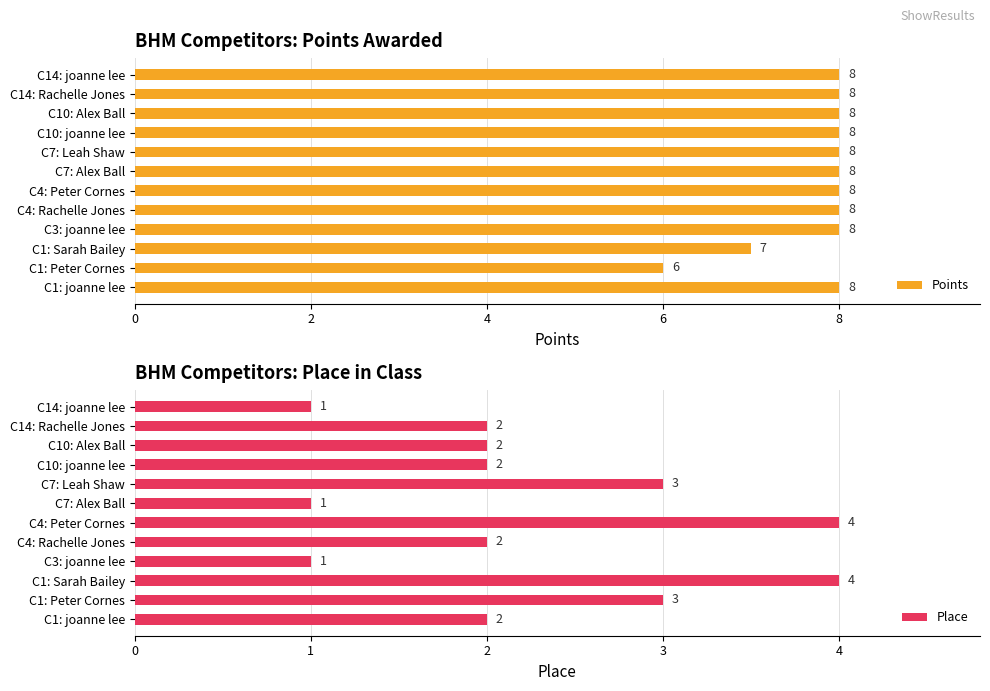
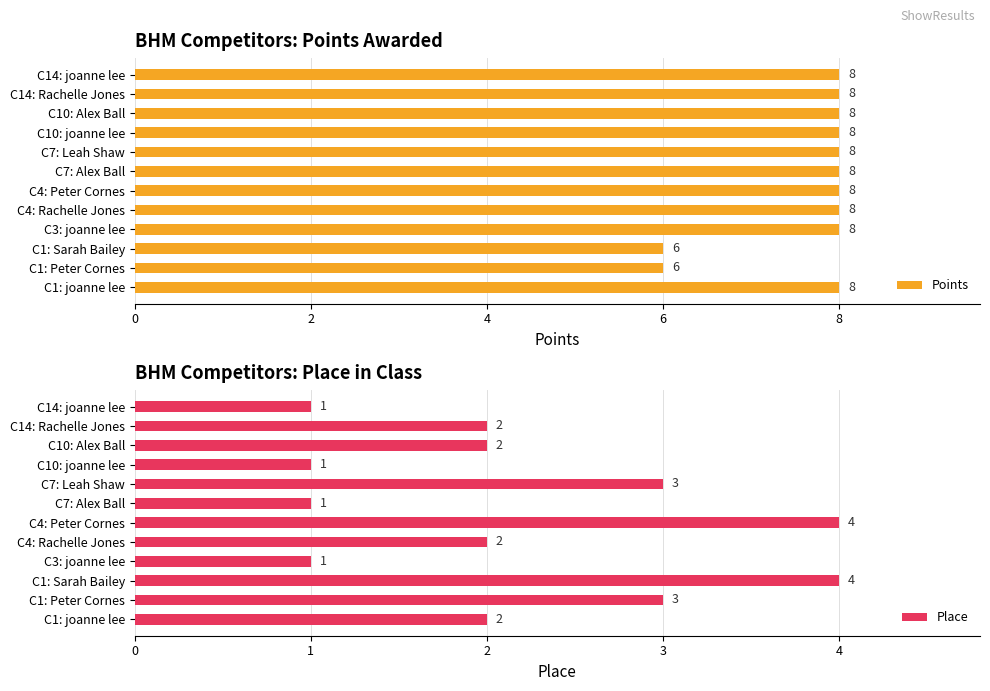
BHM Competitors: Points Awarded, C1: Sarah Bailey: 7 -> 6
BHM Competitors: Place in Class, C10: joanne lee: 2 -> 1
